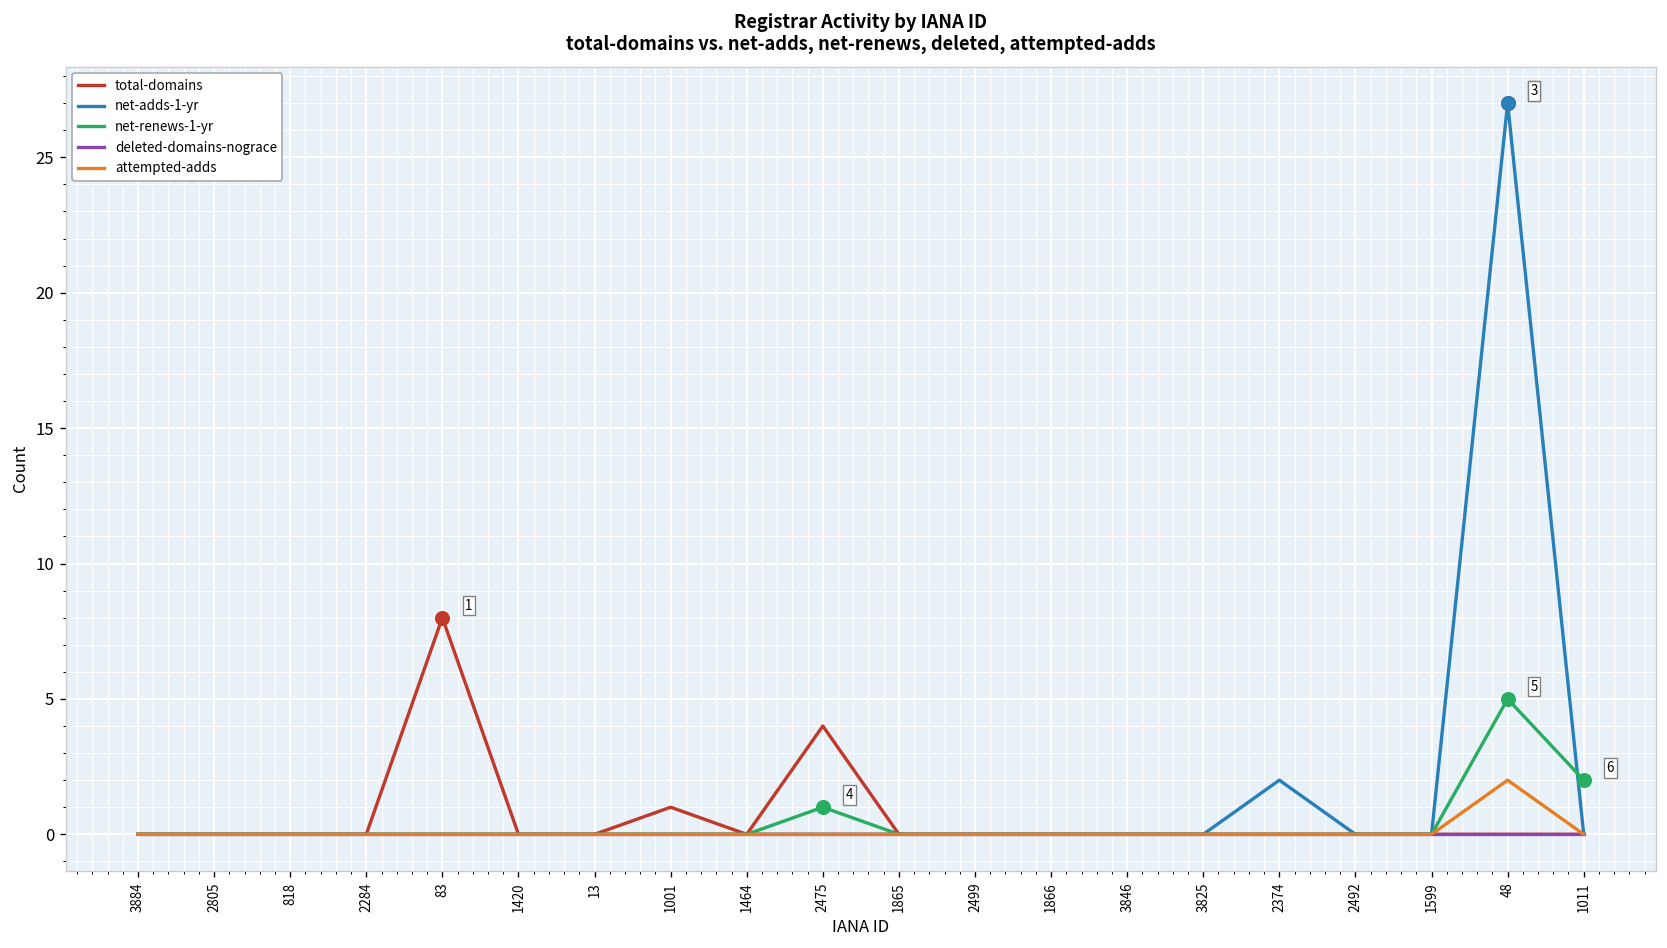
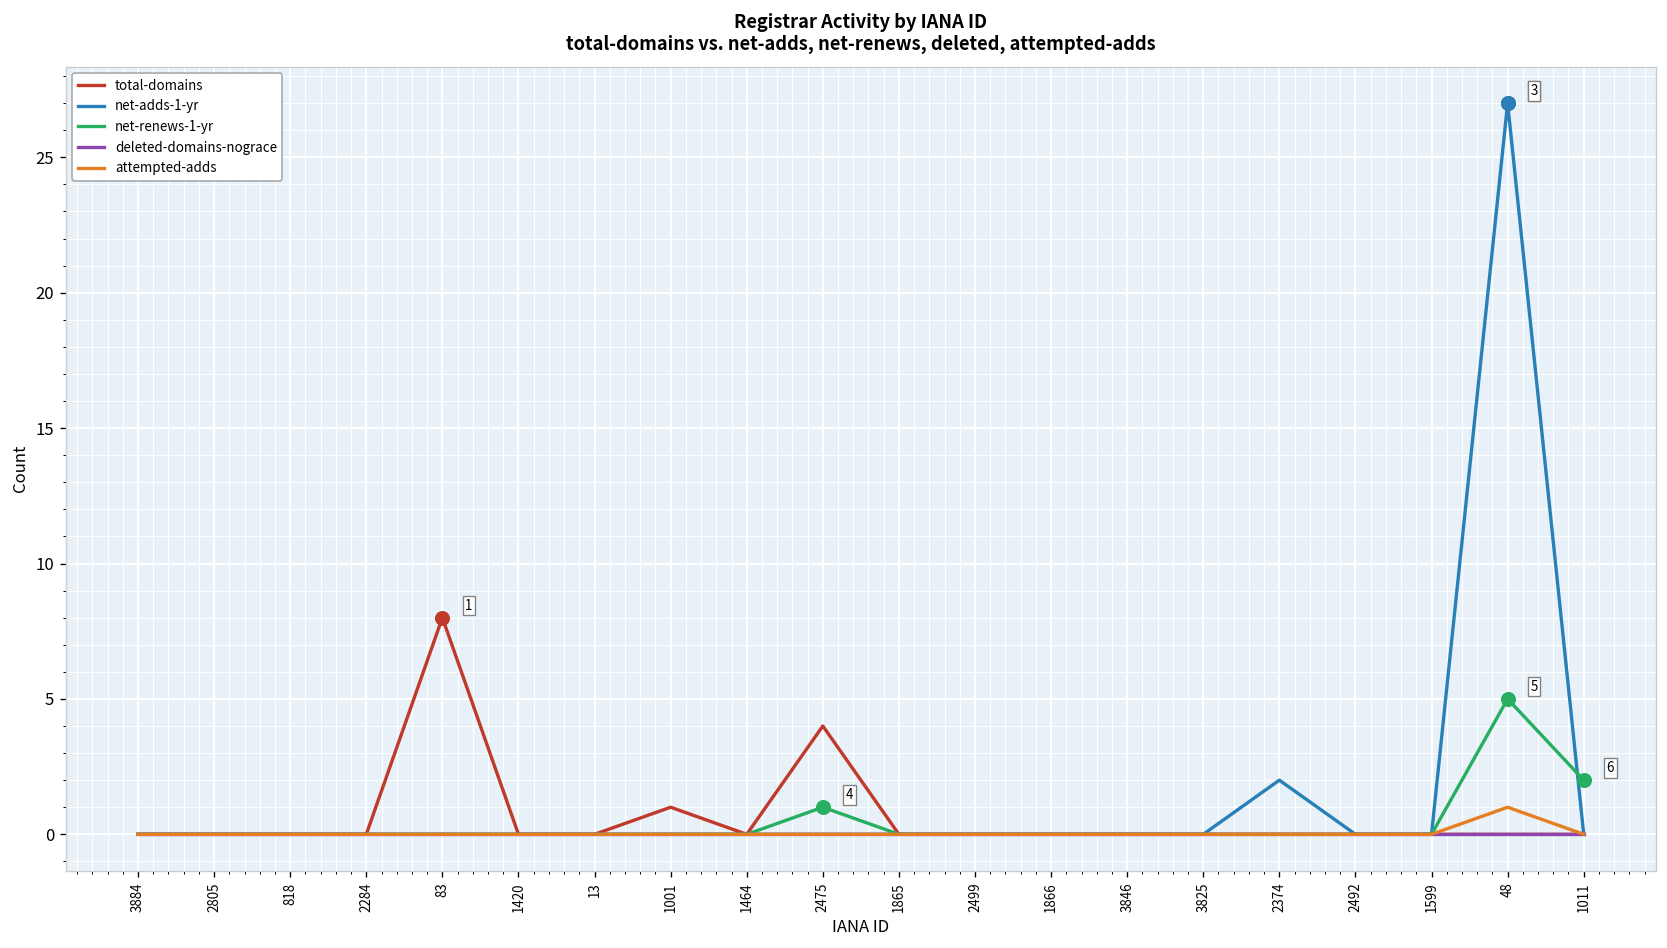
attempted-adds, 48: 2 -> 1
